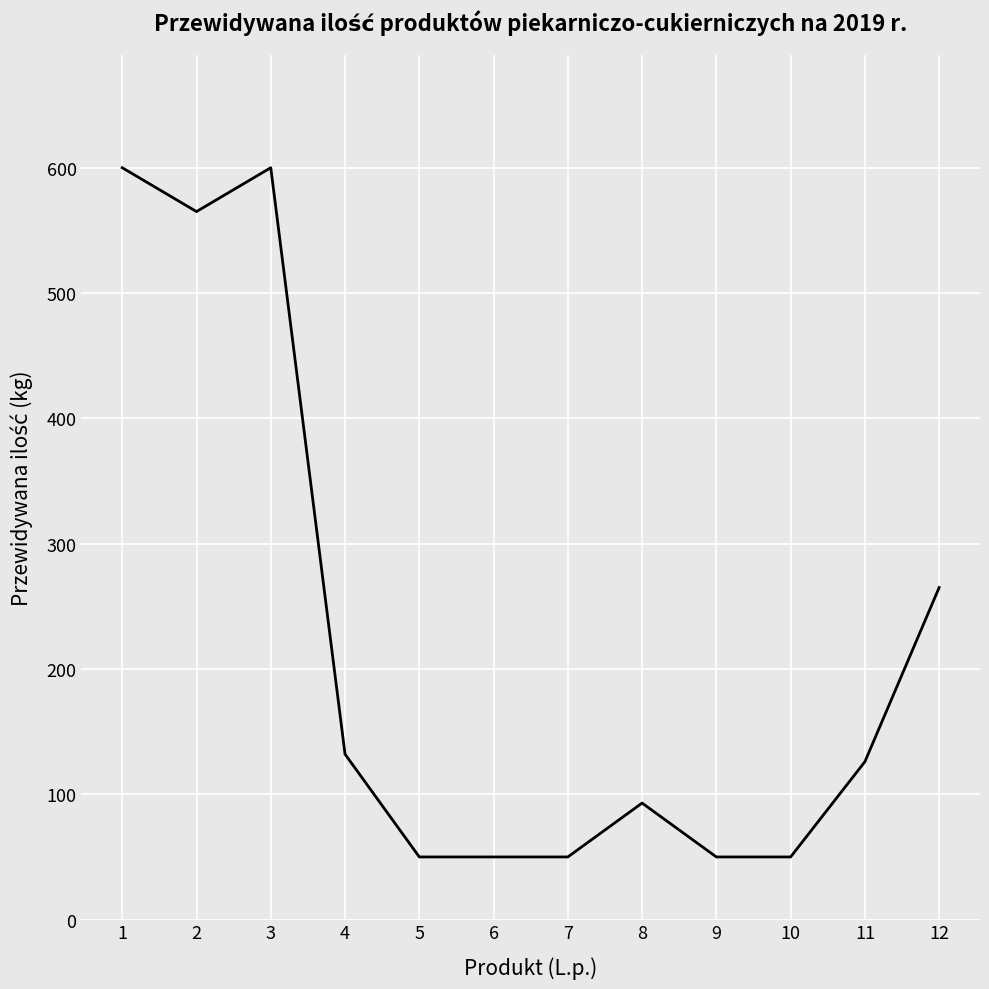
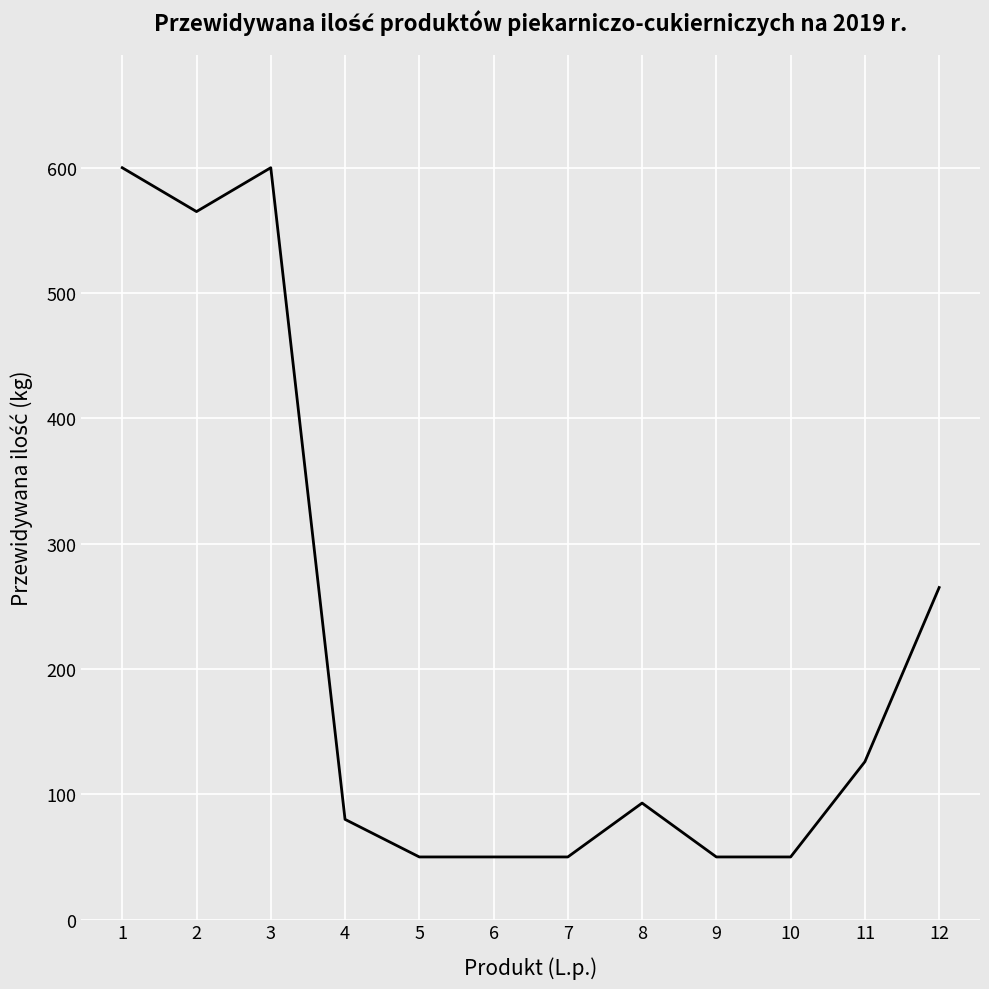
4: 132 -> 80
